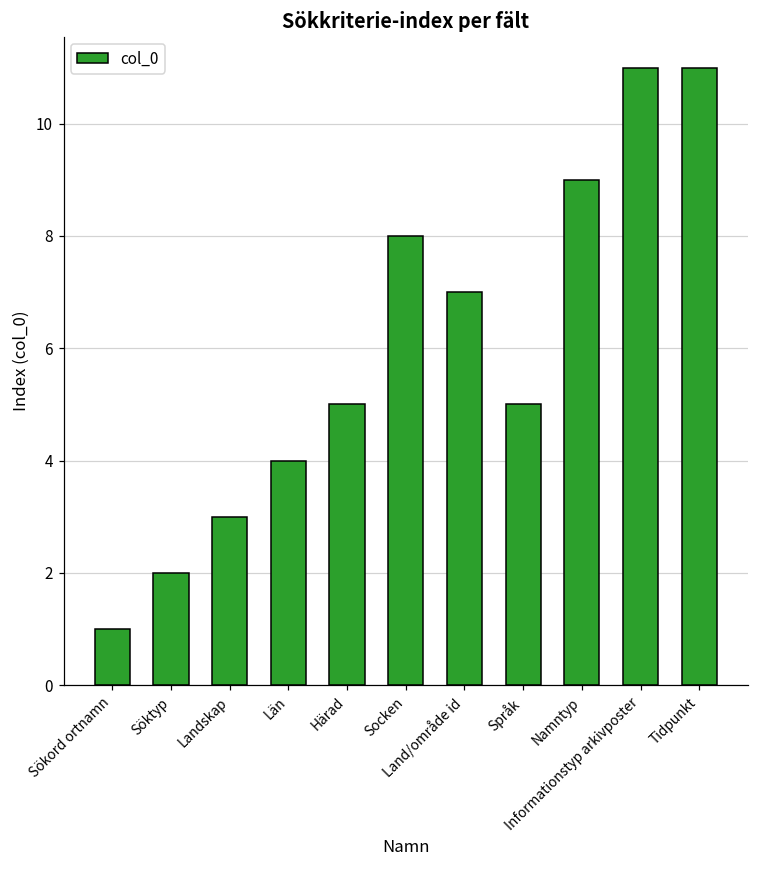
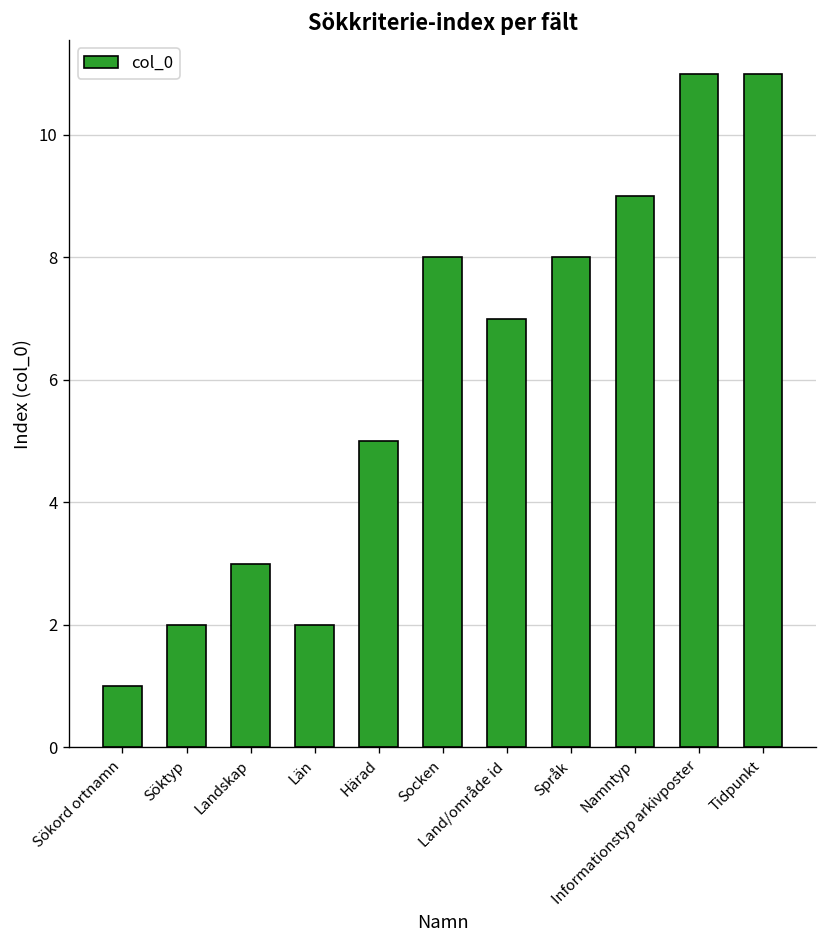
Län: 4 -> 2
Språk: 5 -> 8
